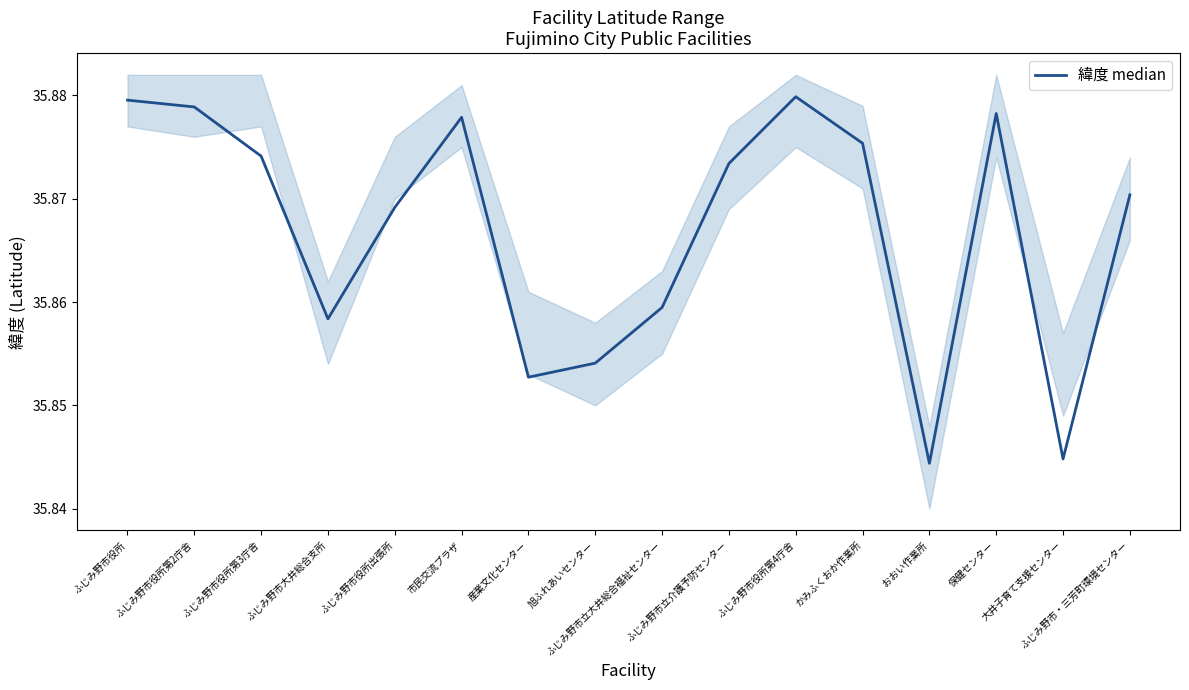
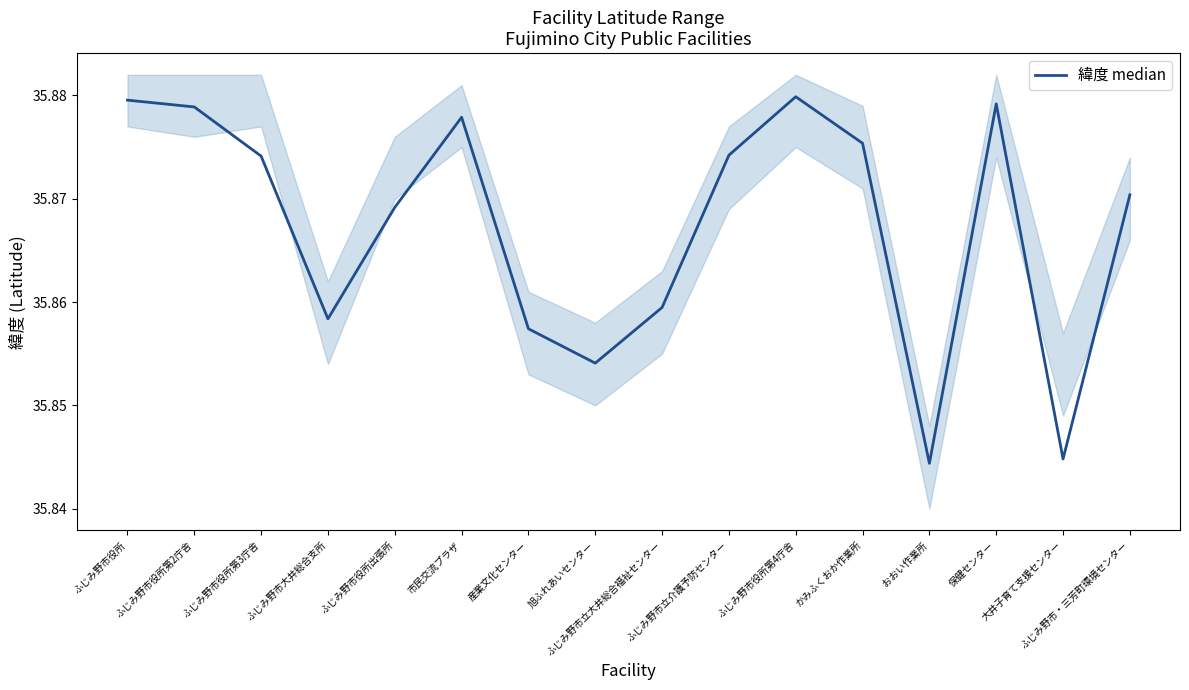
緯度 median, 産業文化センター: 35.8527 -> 35.8574
緯度 median, ふじみ野市立介護予防センター: 35.8734 -> 35.8742
緯度 median, 保健センター: 35.8783 -> 35.8792
